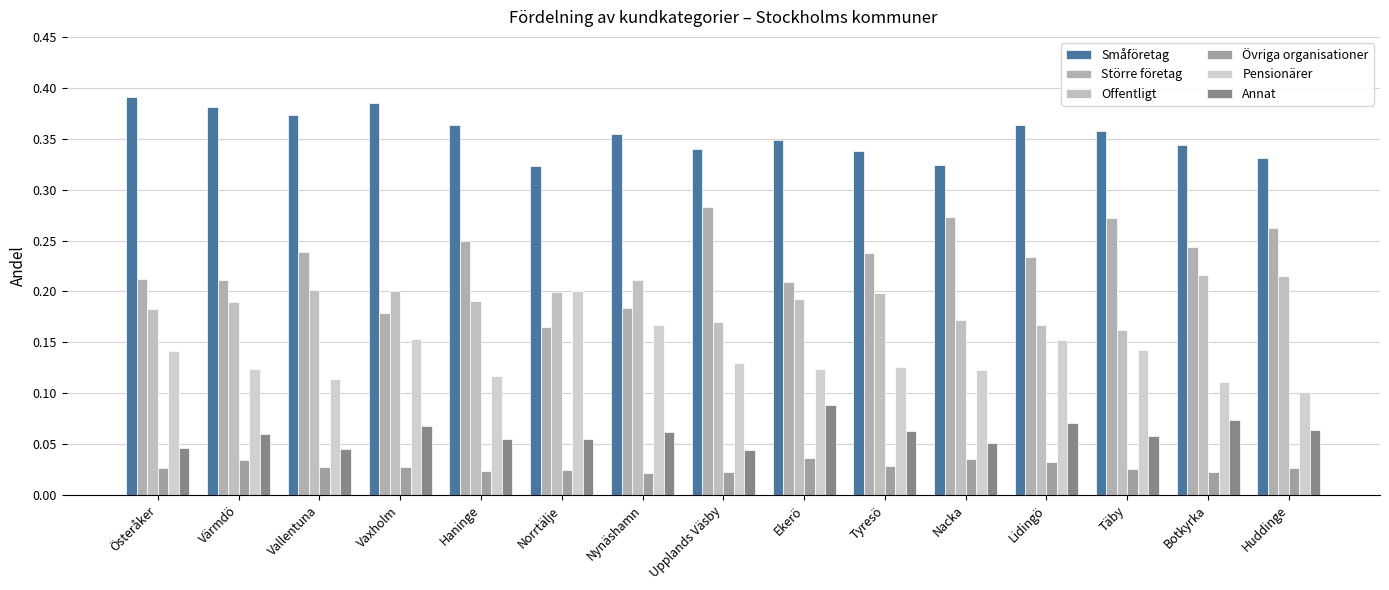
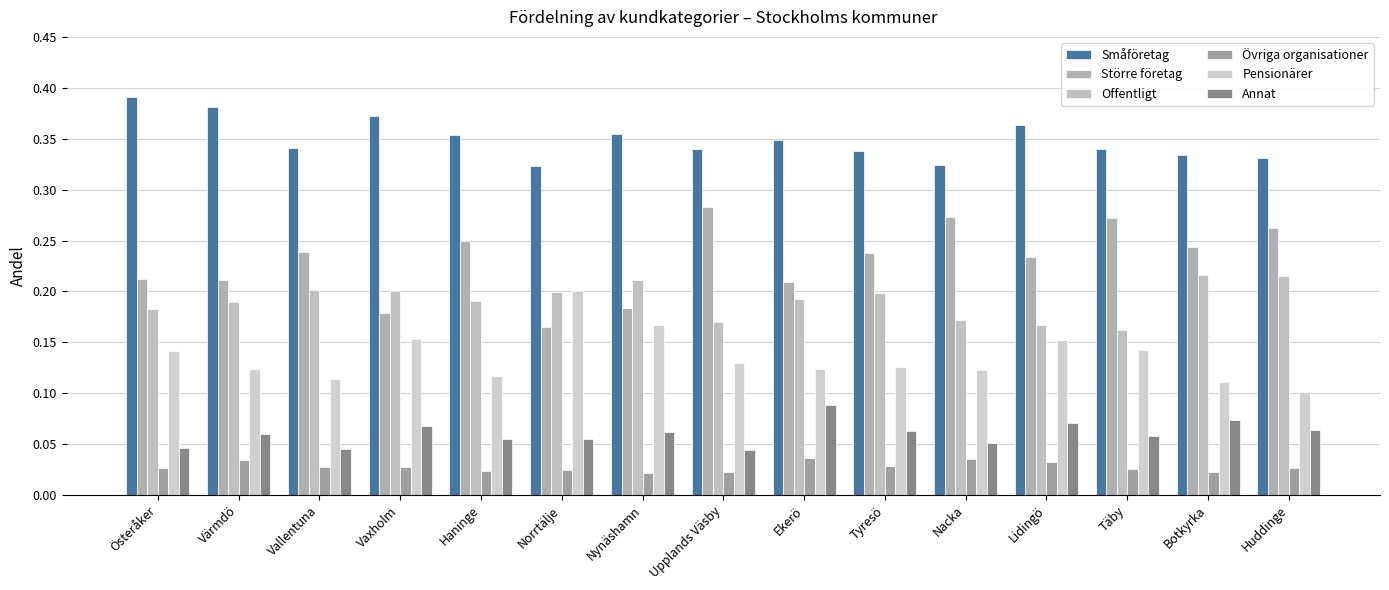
Småföretag, Vallentuna: 0.374 -> 0.340
Småföretag, Vaxholm: 0.386 -> 0.372
Småföretag, Haninge: 0.364 -> 0.354
Småföretag, Täby: 0.358 -> 0.340
Småföretag, Botkyrka: 0.343 -> 0.334
